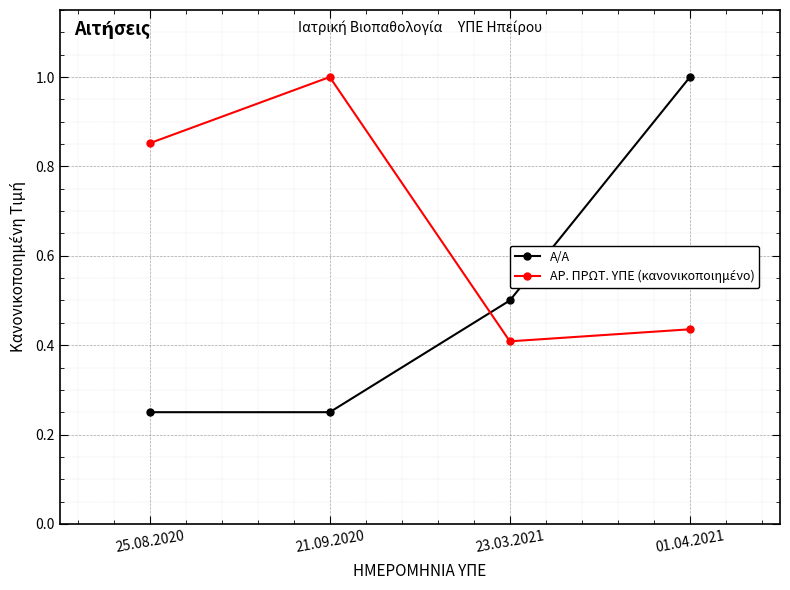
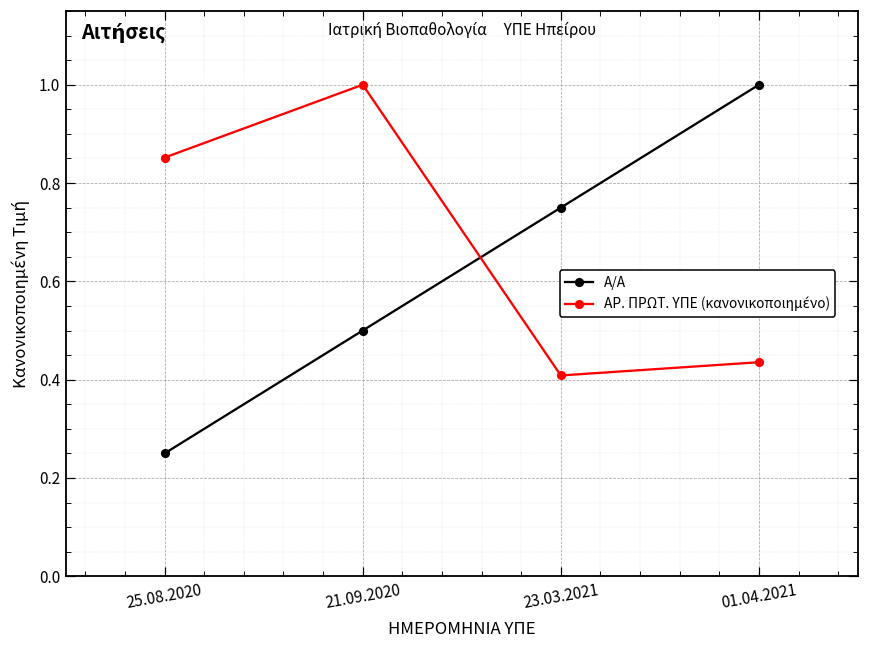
Α/Α, 21.09.2020: 0.25 -> 0.50
Α/Α, 23.03.2021: 0.50 -> 0.75
